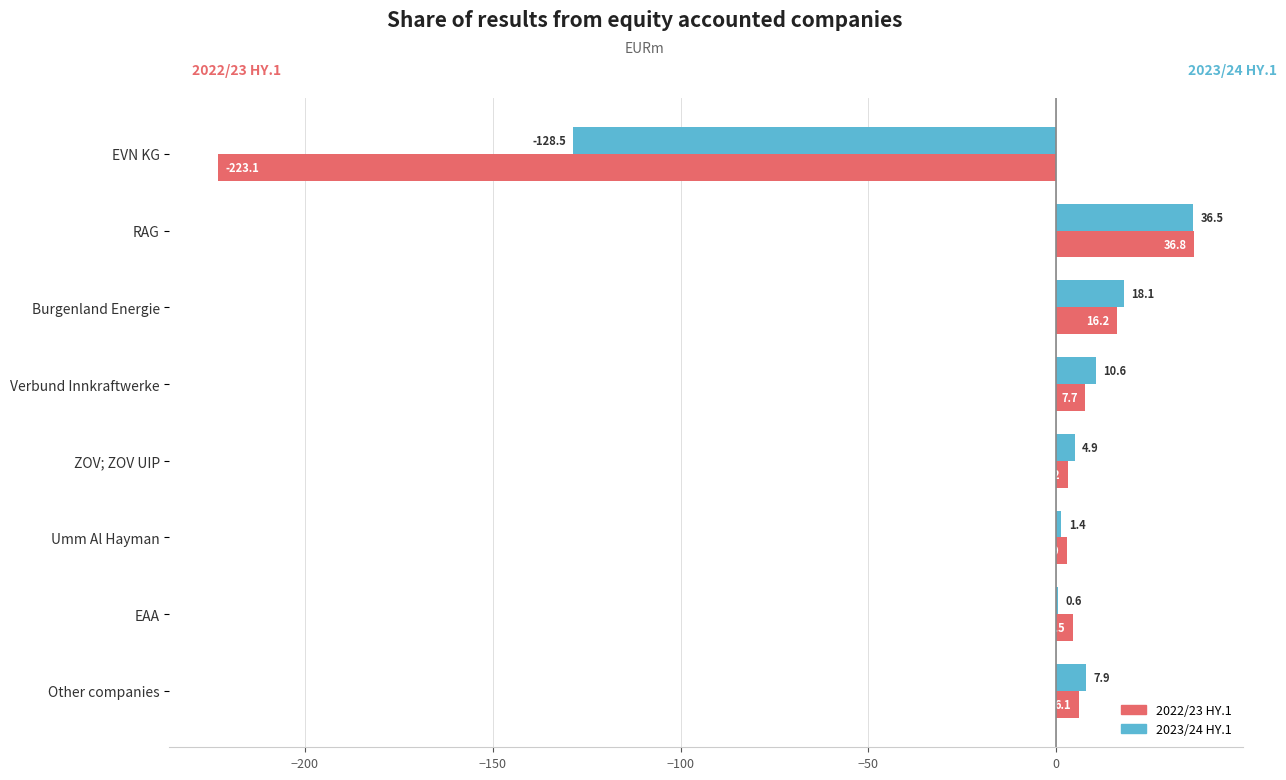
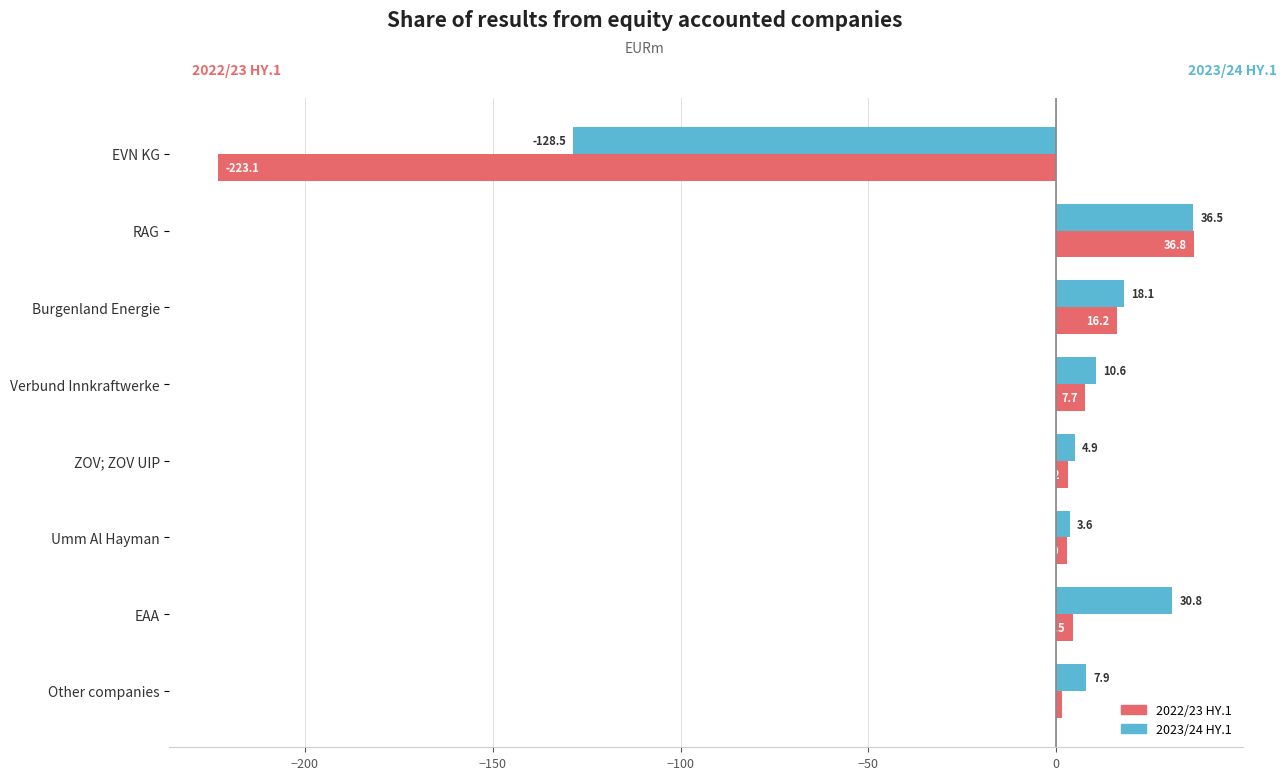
2023/24 HY.1, Umm Al Hayman: 1.4 -> 3.6
2023/24 HY.1, EAA: 0.6 -> 30.8
2022/23 HY.1, Other companies: 6 -> 2
